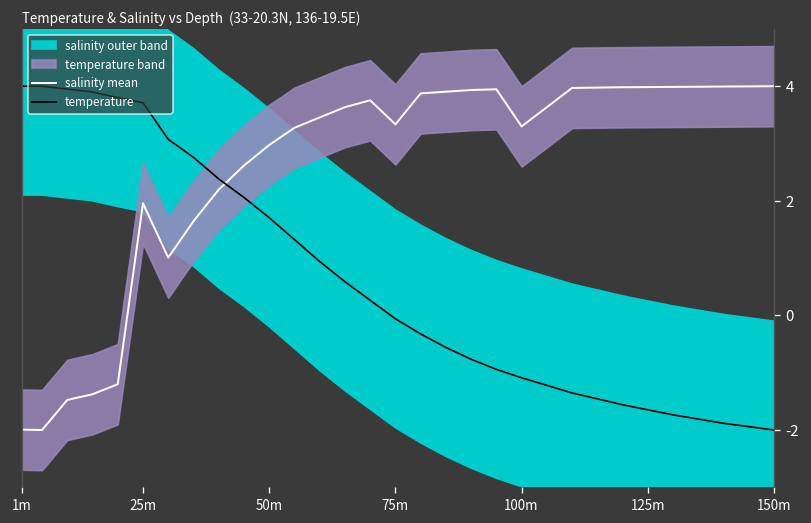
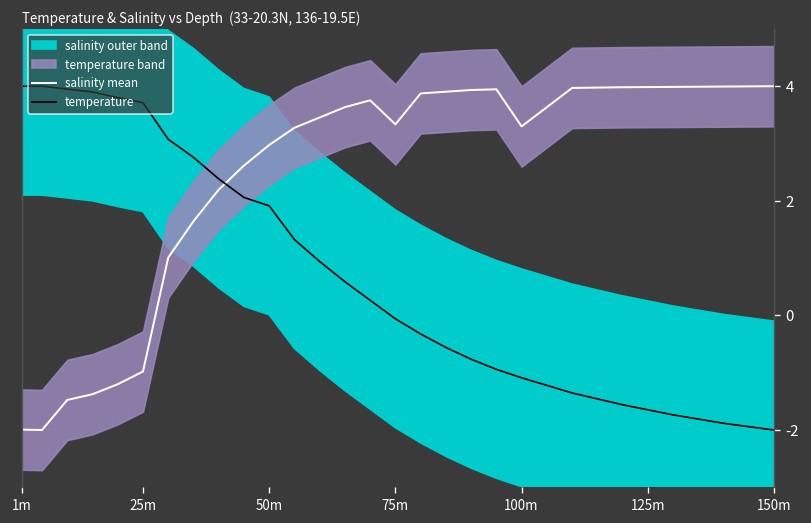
salinity mean, 25m: 2.0 -> -1.0
temperature, 50m: 1.7 -> 1.9
